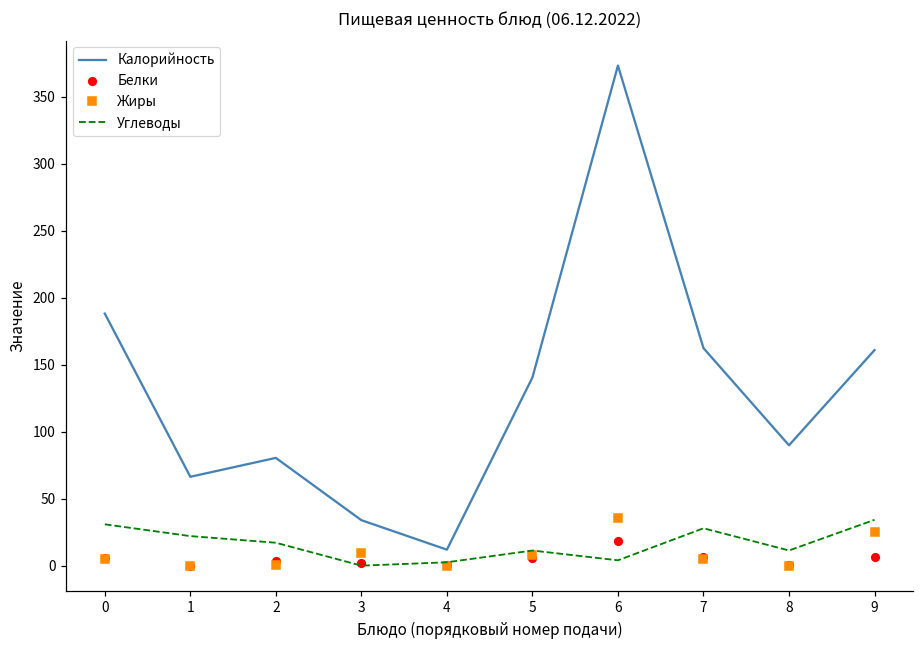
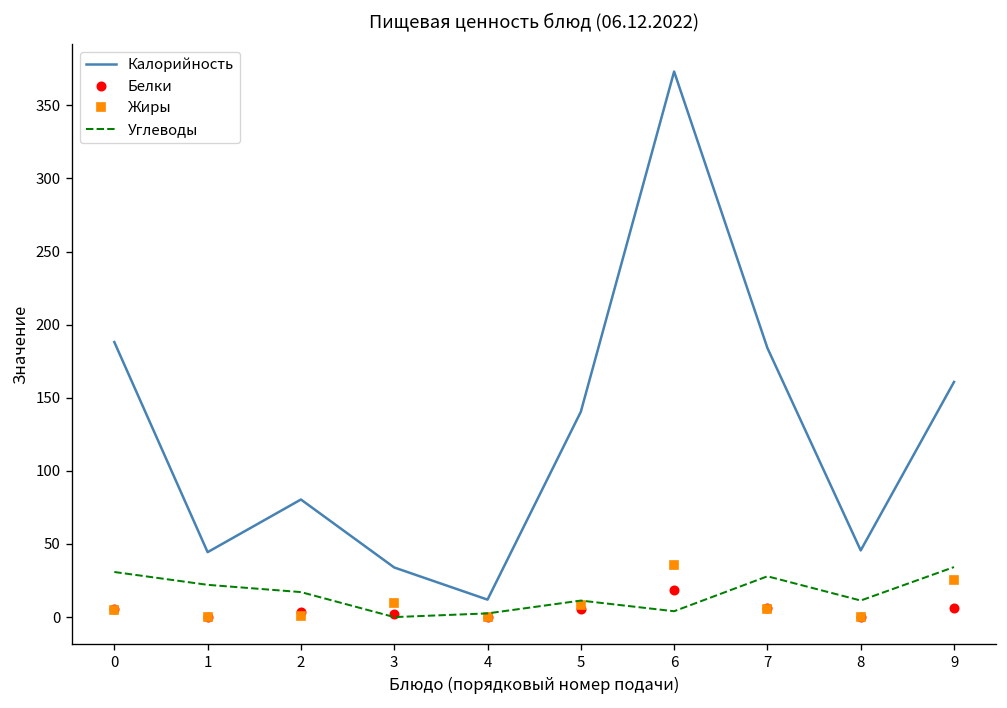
Калорийность, 1: 66 -> 44
Калорийность, 7: 162 -> 184
Калорийность, 8: 90 -> 46
